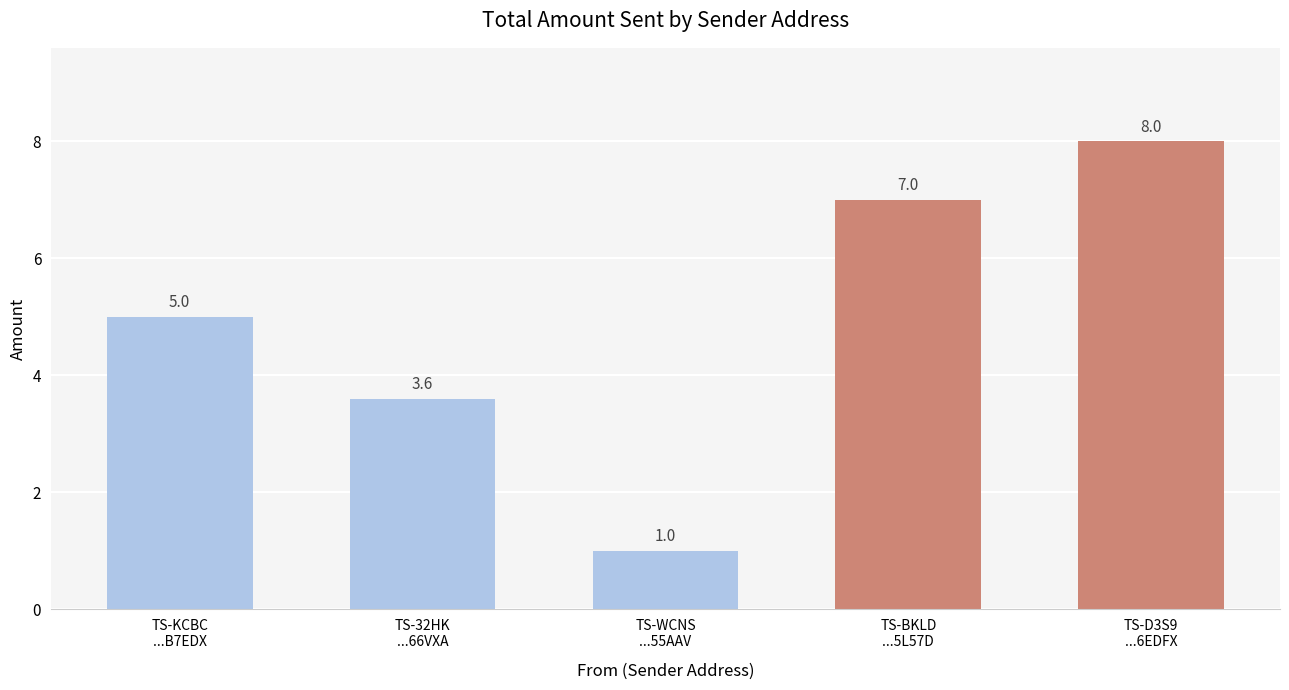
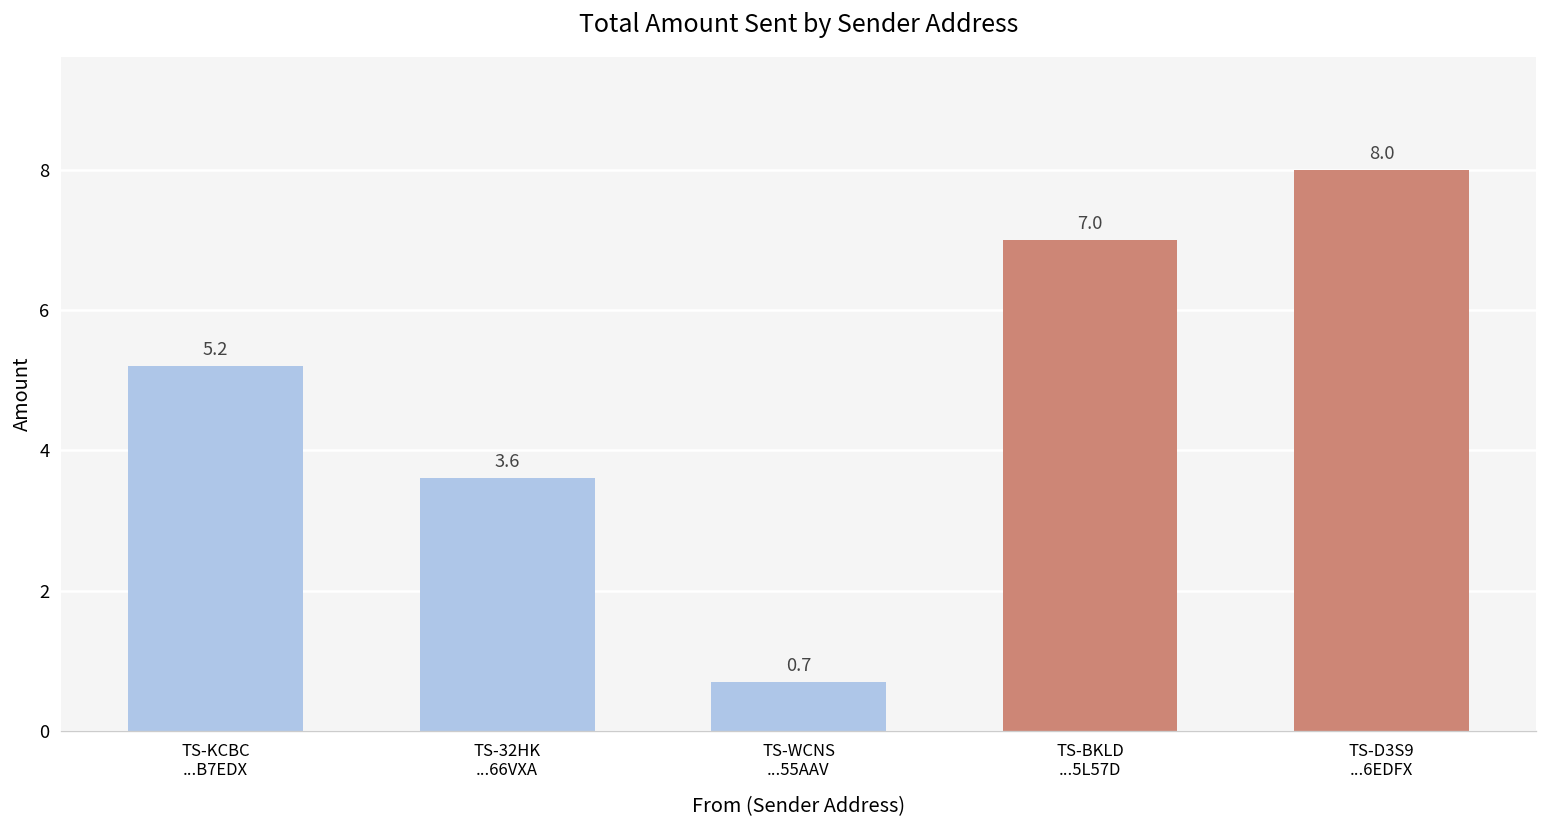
TS-KCBC ...B7EDX: 5.0 -> 5.2
TS-WCNS ...55AAV: 1.0 -> 0.7
